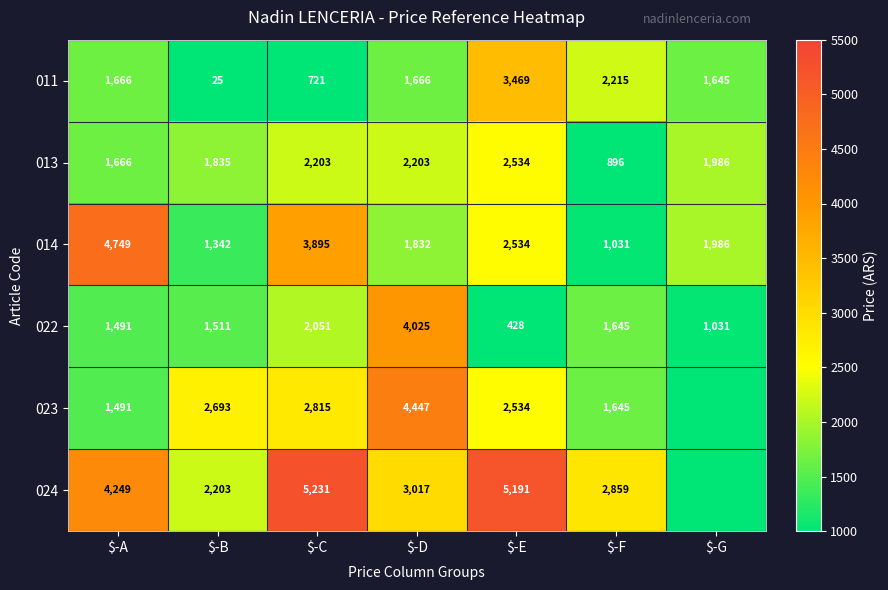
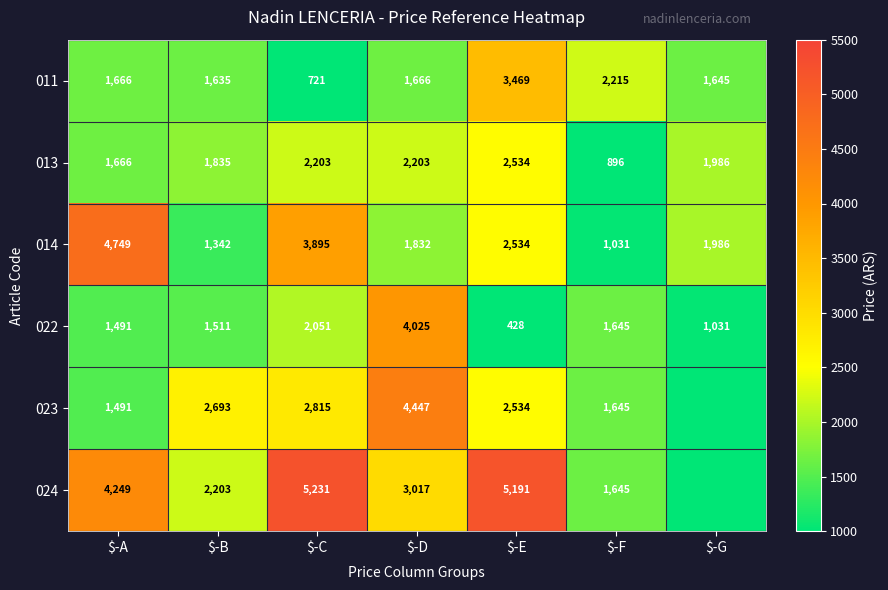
011, $-B: 25 -> 1,635
024, $-F: 2,859 -> 1,645
